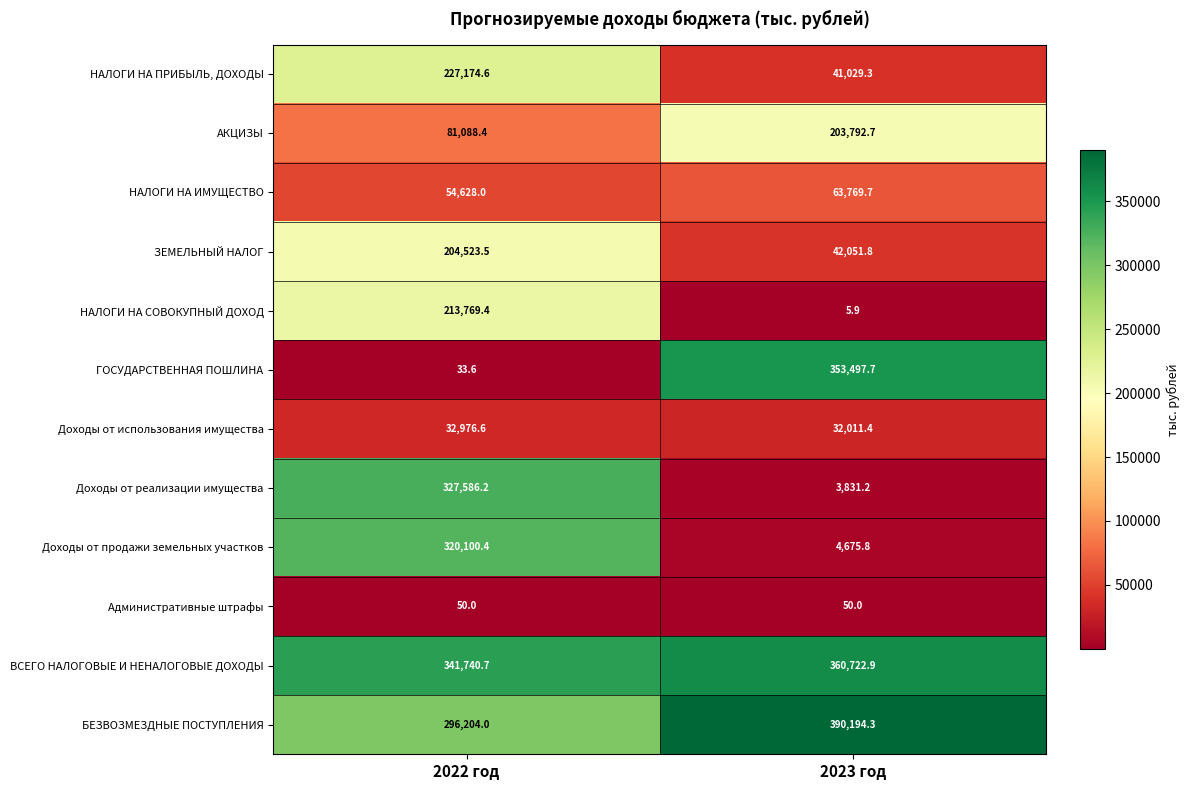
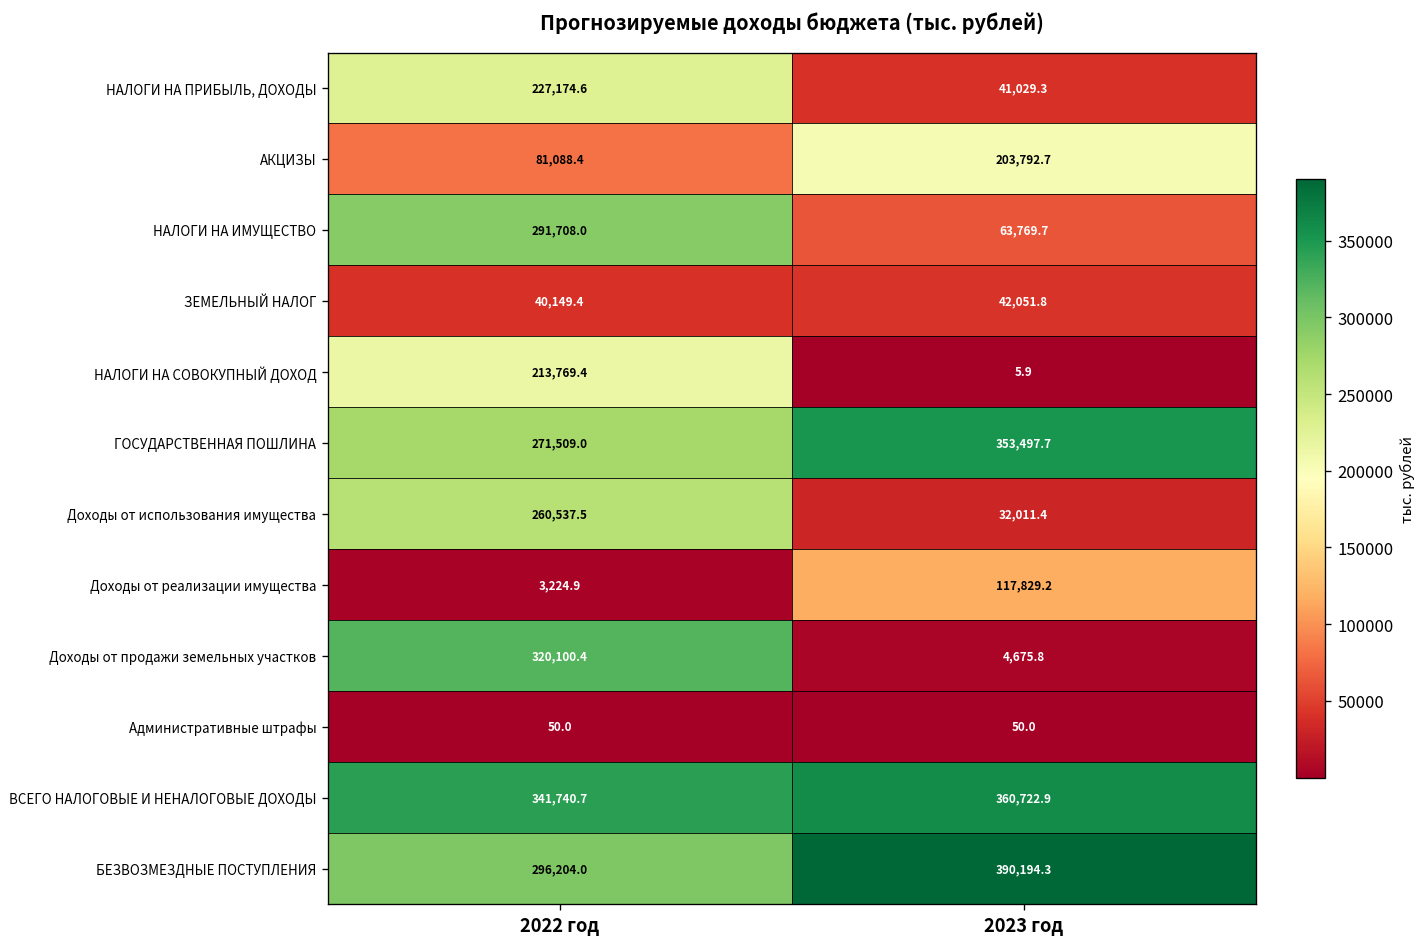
НАЛОГИ НА ИМУЩЕСТВО, 2022 год: 54,628.0 -> 291,708.0
ЗЕМЕЛЬНЫЙ НАЛОГ, 2022 год: 204,523.5 -> 40,149.4
ГОСУДАРСТВЕННАЯ ПОШЛИНА, 2022 год: 33.6 -> 271,509.0
Доходы от использования имущества, 2022 год: 32,976.6 -> 260,537.5
Доходы от реализации имущества, 2022 год: 327,586.2 -> 3,224.9
Доходы от реализации имущества, 2023 год: 3,831.2 -> 117,829.2
